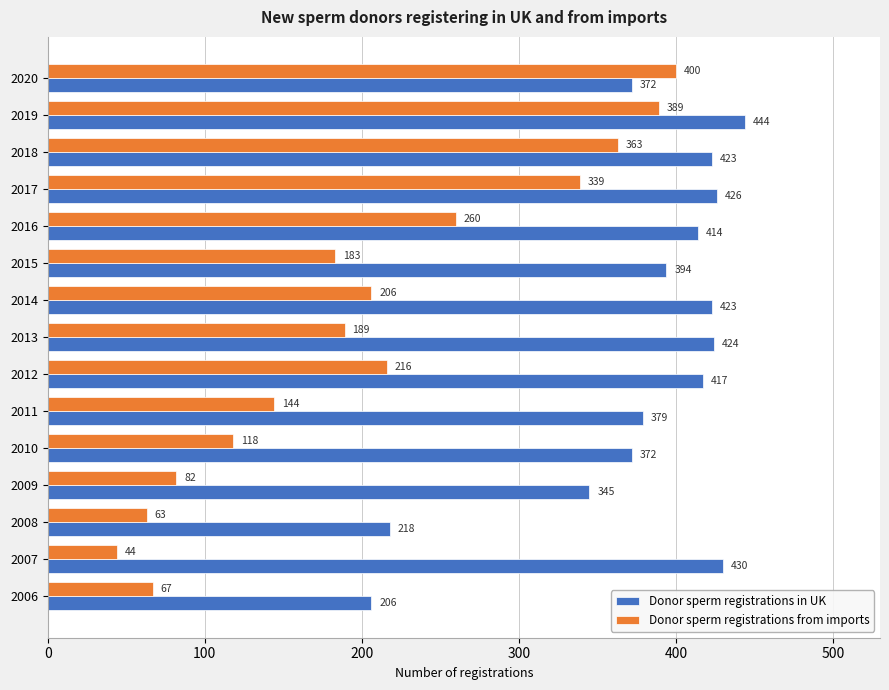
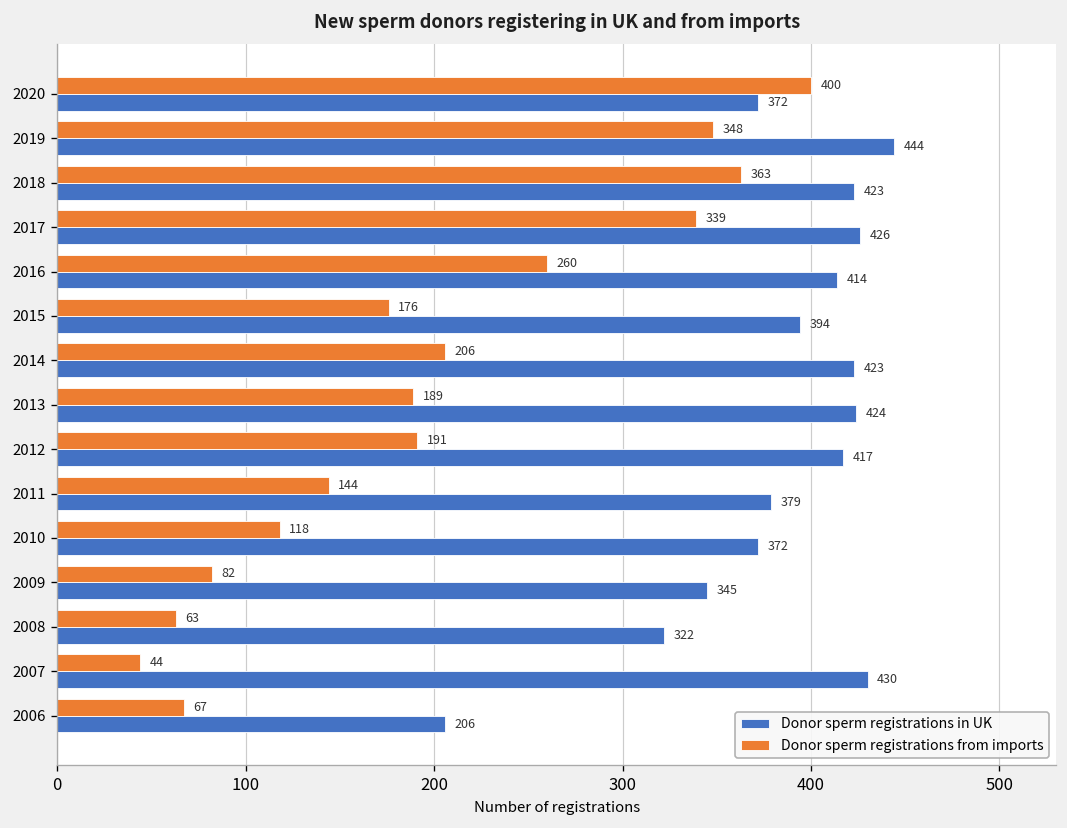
Donor sperm registrations from imports, 2019: 389 -> 348
Donor sperm registrations from imports, 2015: 183 -> 176
Donor sperm registrations from imports, 2012: 216 -> 191
Donor sperm registrations in UK, 2008: 218 -> 322
